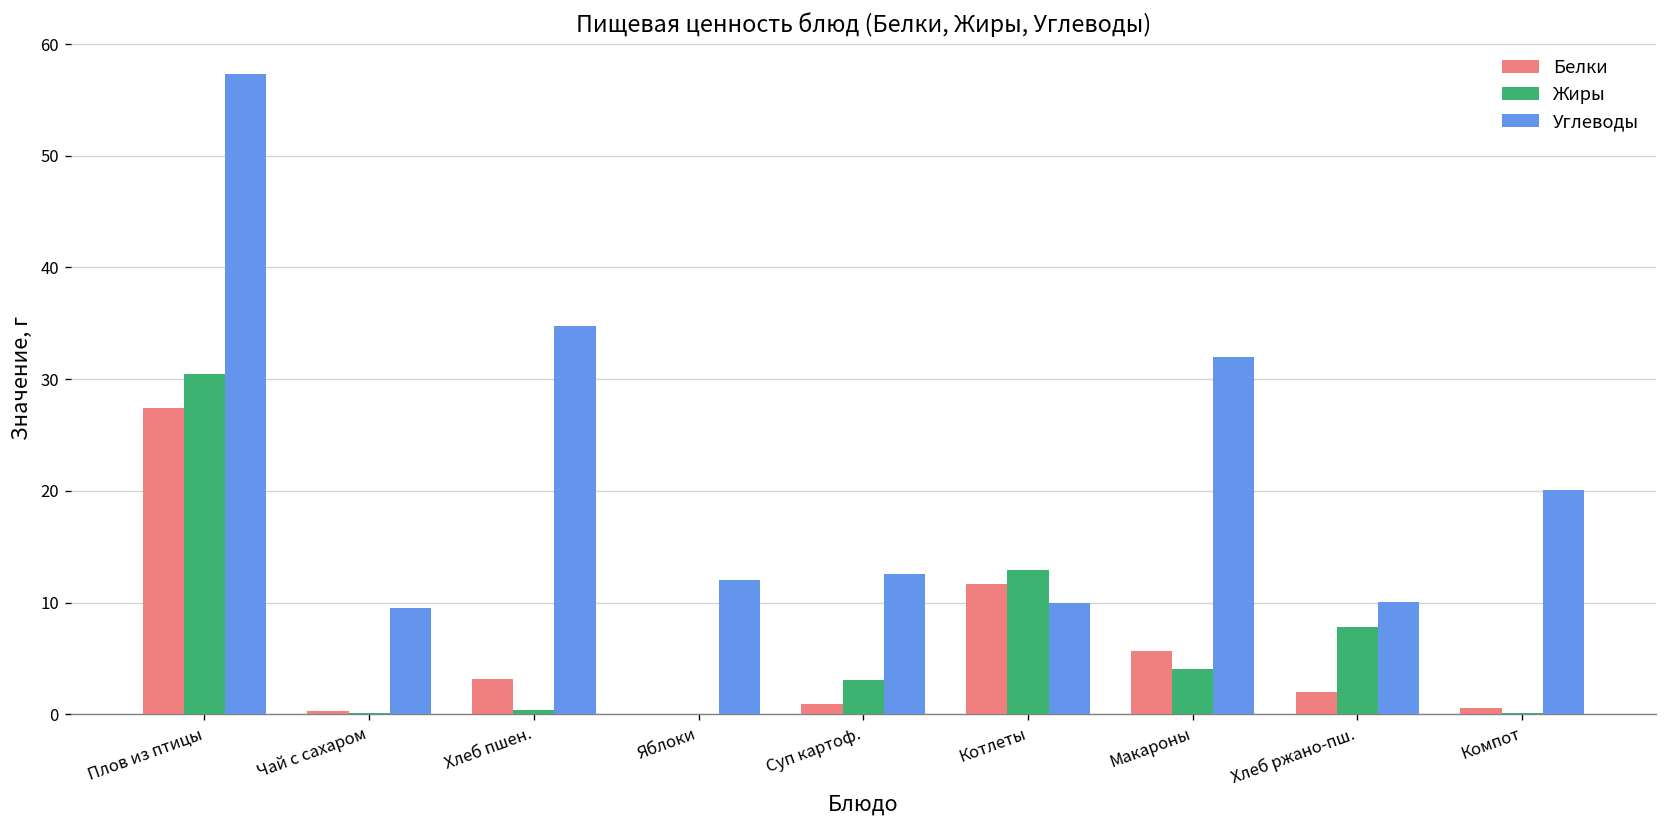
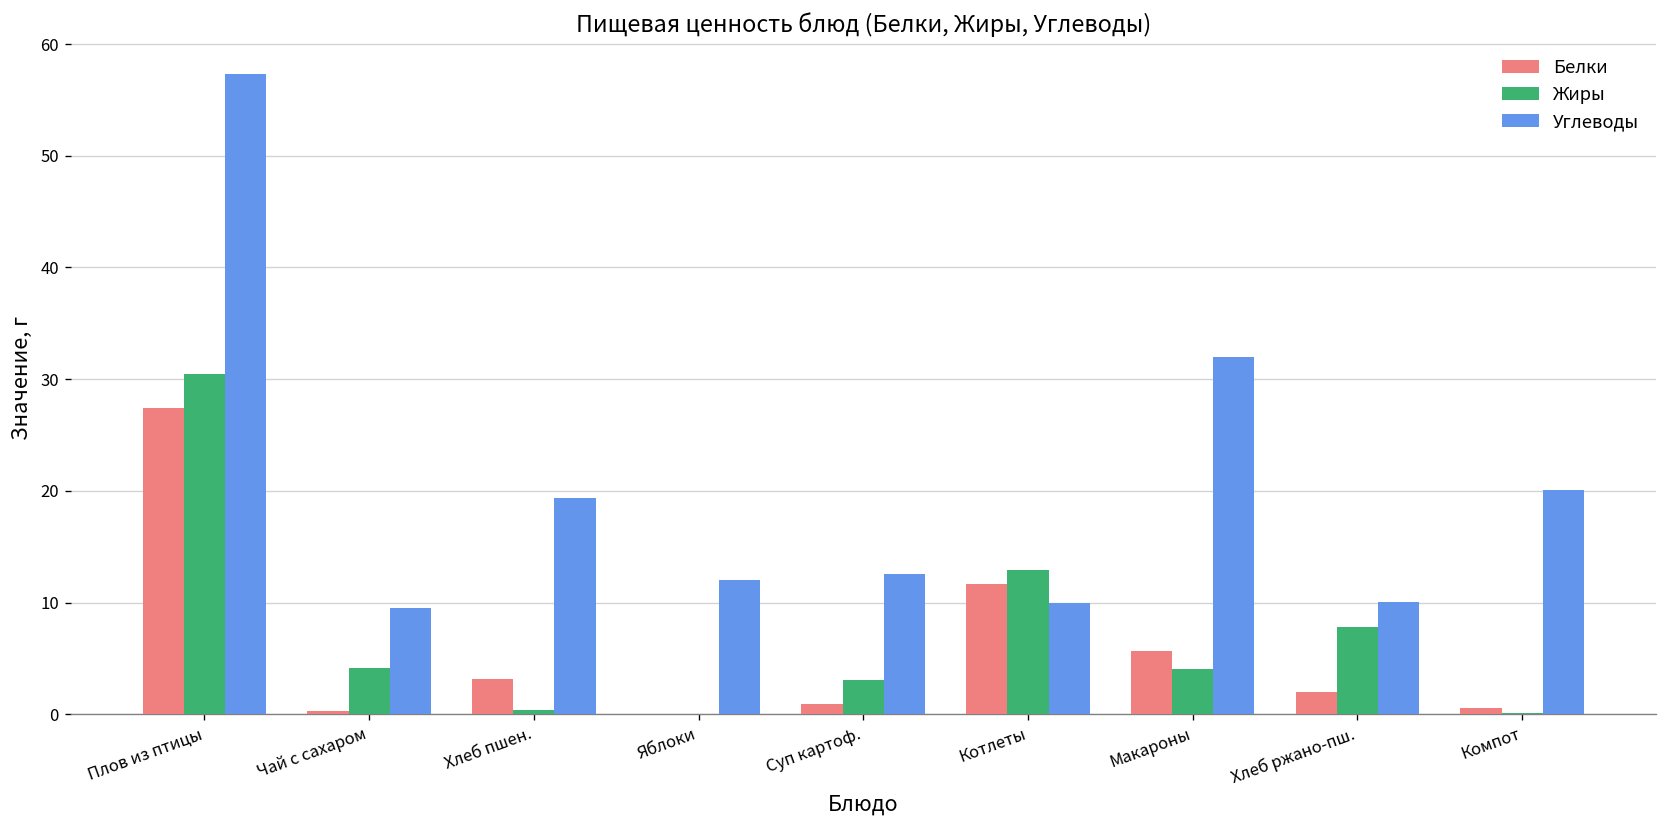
Жиры, Чай с сахаром: 0 -> 4
Углеводы, Хлеб пшен.: 35 -> 19
